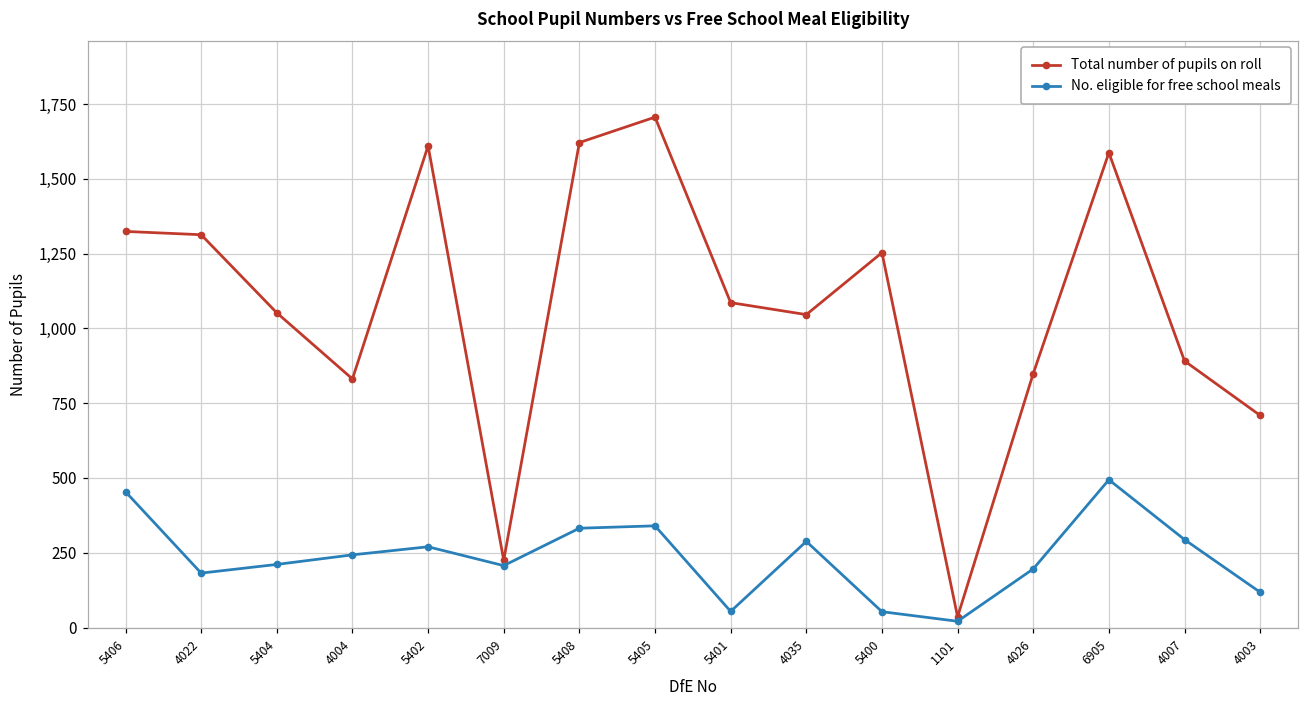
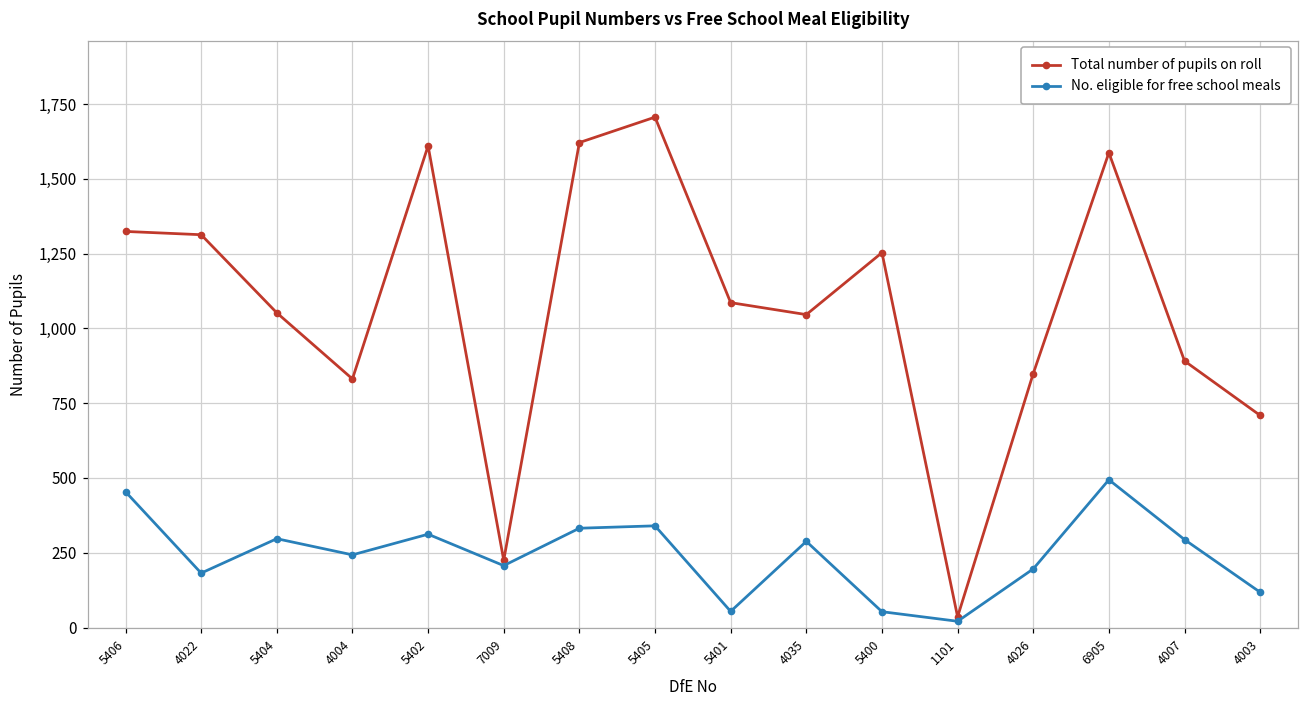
No. eligible for free school meals, 5404: 210 -> 300
No. eligible for free school meals, 5402: 270 -> 310
